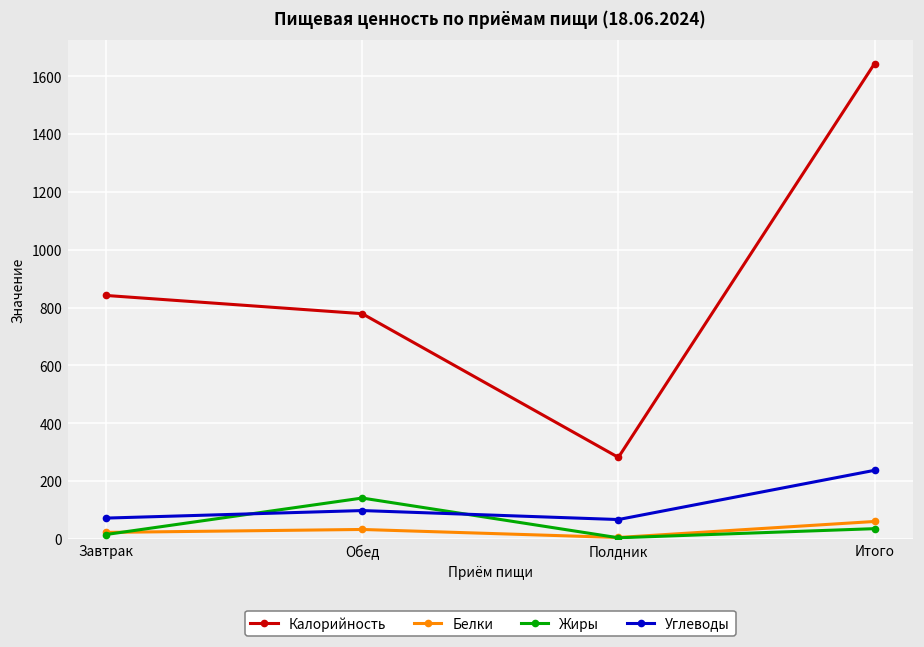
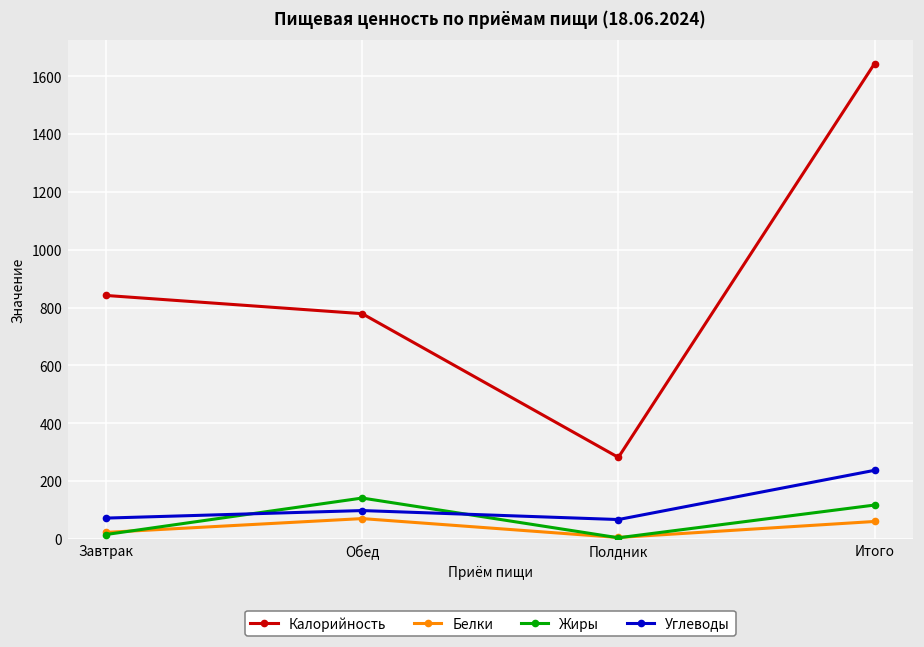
Белки, Обед: 30 -> 70
Жиры, Итого: 40 -> 120
